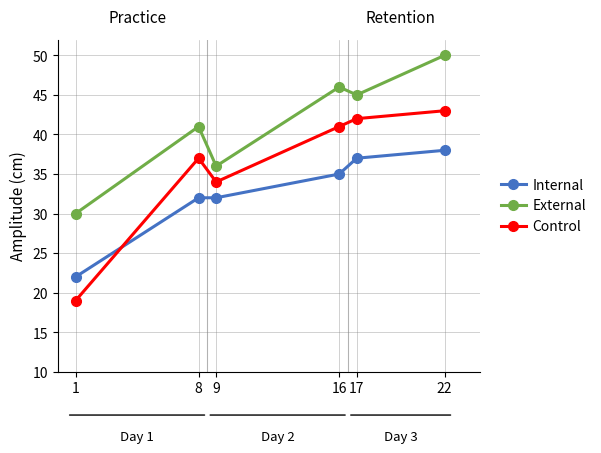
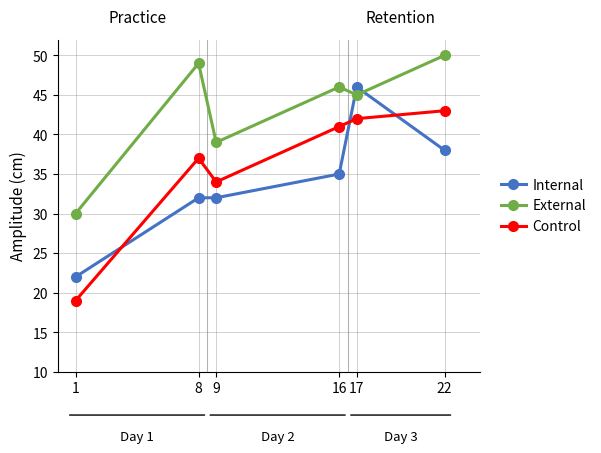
External, 8: 41 -> 49
External, 9: 36 -> 39
Internal, 17: 37 -> 46
